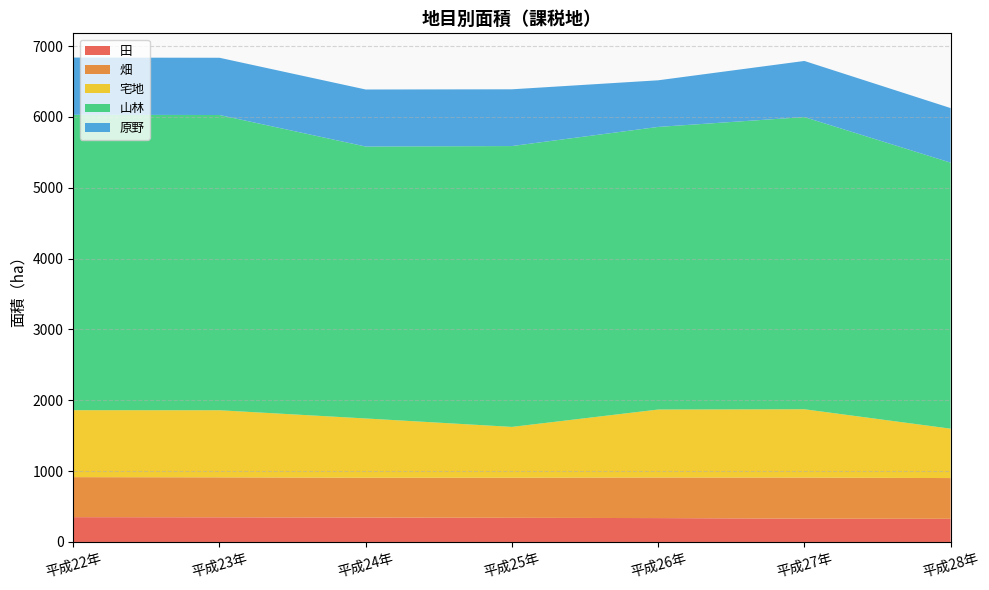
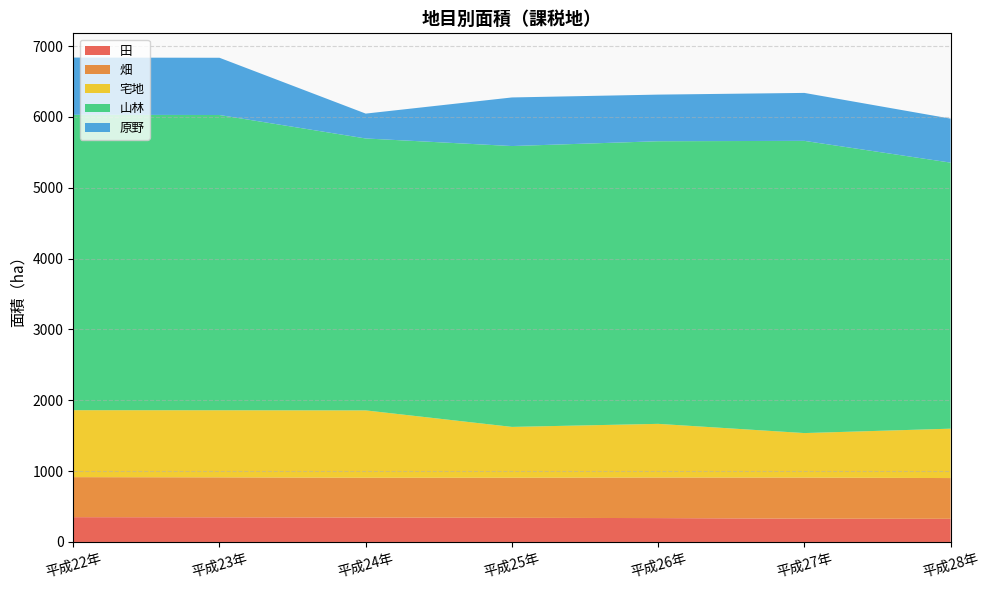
宅地, 平成24年: 800 -> 1000
原野, 平成24年: 800 -> 400
原野, 平成25年: 800 -> 700
宅地, 平成26年: 1000 -> 800
宅地, 平成27年: 1000 -> 600
原野, 平成27年: 800 -> 700
原野, 平成28年: 800 -> 600
